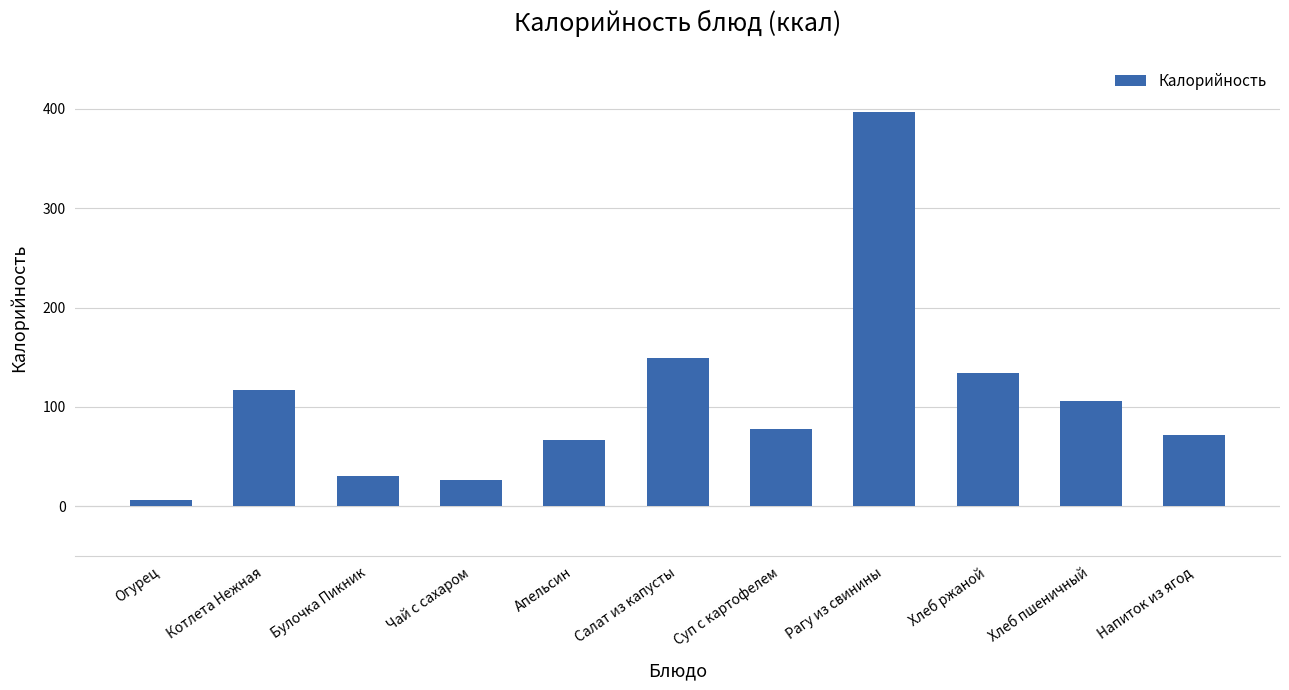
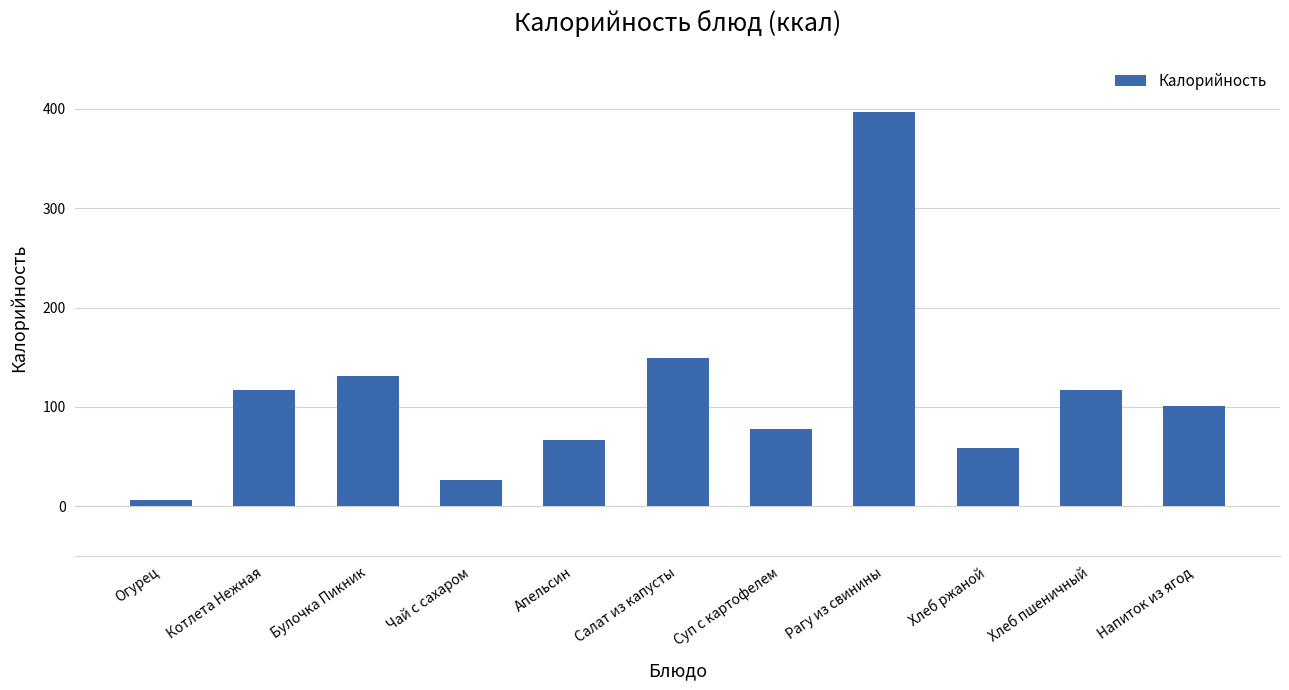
Булочка Пикник: 30 -> 130
Хлеб ржаной: 130 -> 60
Хлеб пшеничный: 110 -> 120
Напиток из ягод: 70 -> 100
